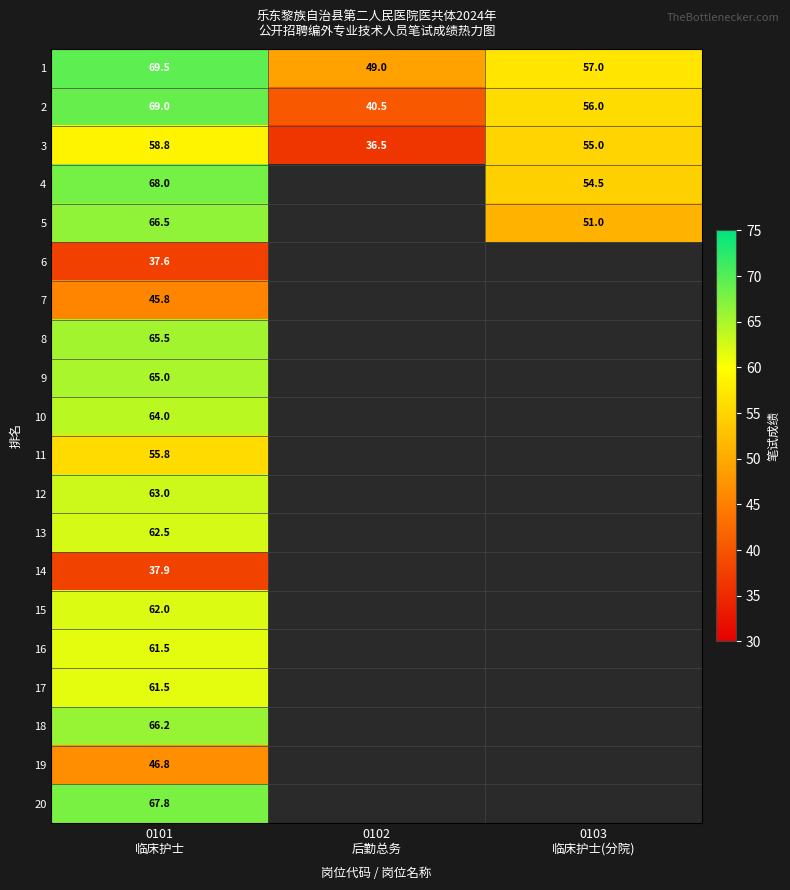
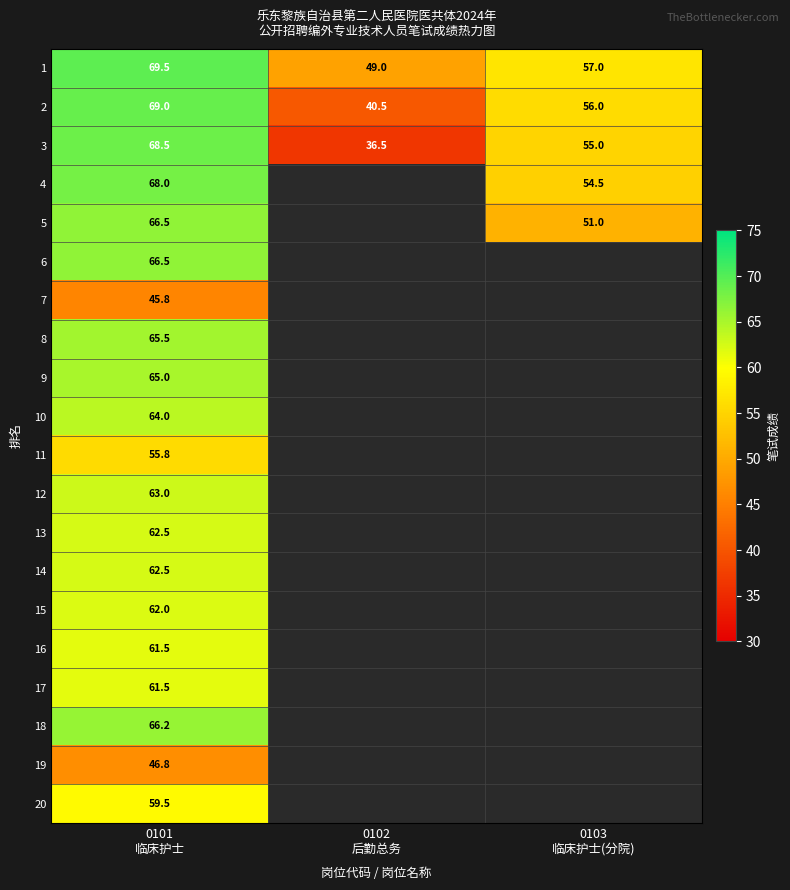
3, 0101 临床护士: 58.8 -> 68.5
6, 0101 临床护士: 37.6 -> 66.5
14, 0101 临床护士: 37.9 -> 62.5
20, 0101 临床护士: 67.8 -> 59.5
